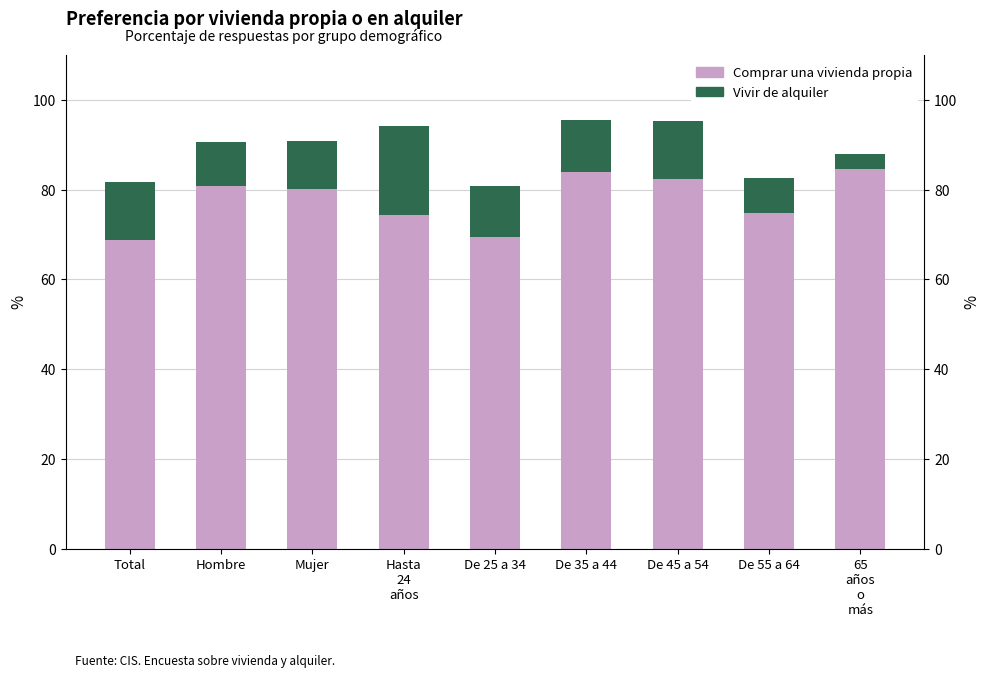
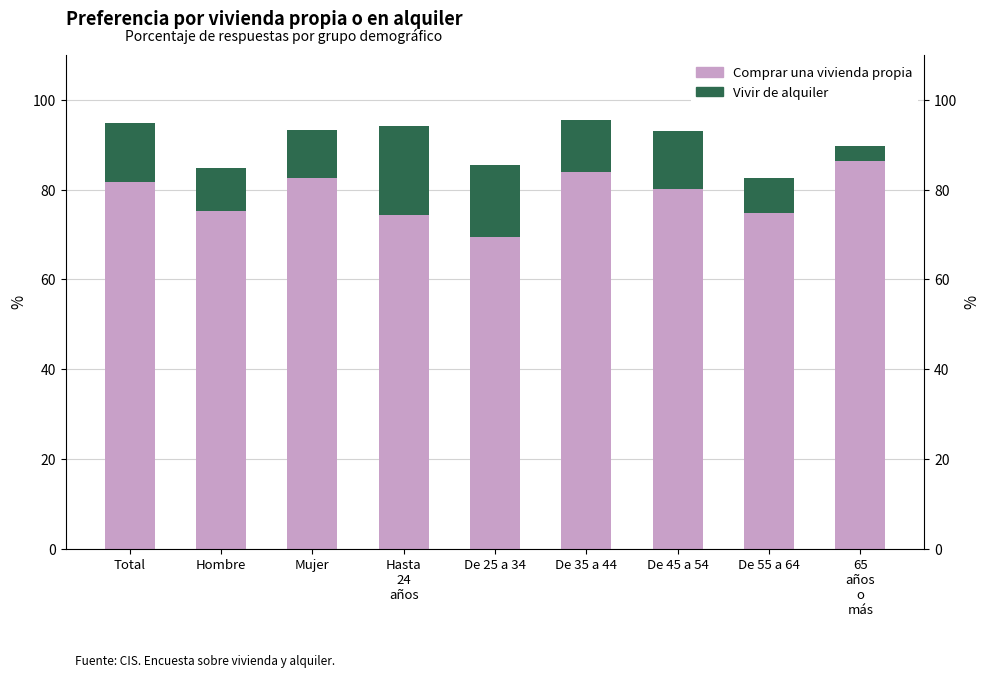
Comprar una vivienda propia, Total: 69 -> 82
Comprar una vivienda propia, Hombre: 81 -> 75
Comprar una vivienda propia, Mujer: 80 -> 83
Vivir de alquiler, De 25 a 34: 11 -> 16
Comprar una vivienda propia, De 45 a 54: 82 -> 80
Comprar una vivienda propia, 65 años o más: 84 -> 86
